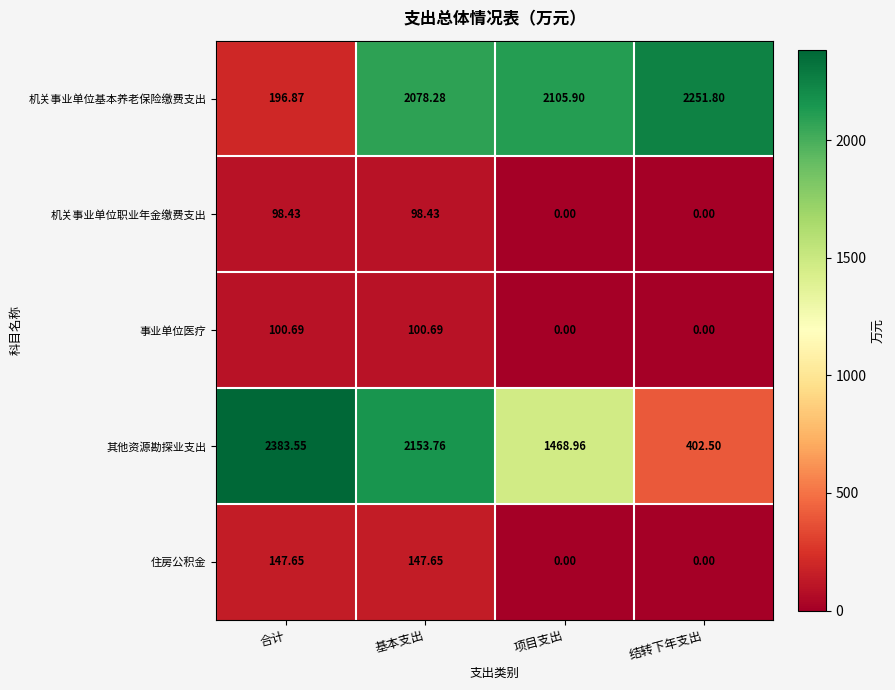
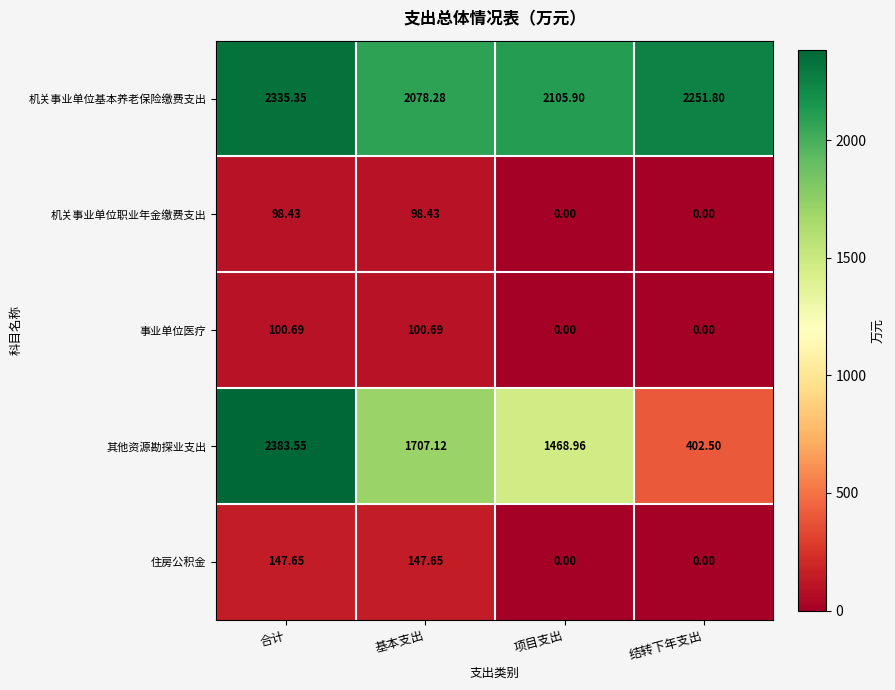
机关事业单位基本养老保险缴费支出, 合计: 196.87 -> 2335.35
其他资源勘探业支出, 基本支出: 2153.76 -> 1707.12
